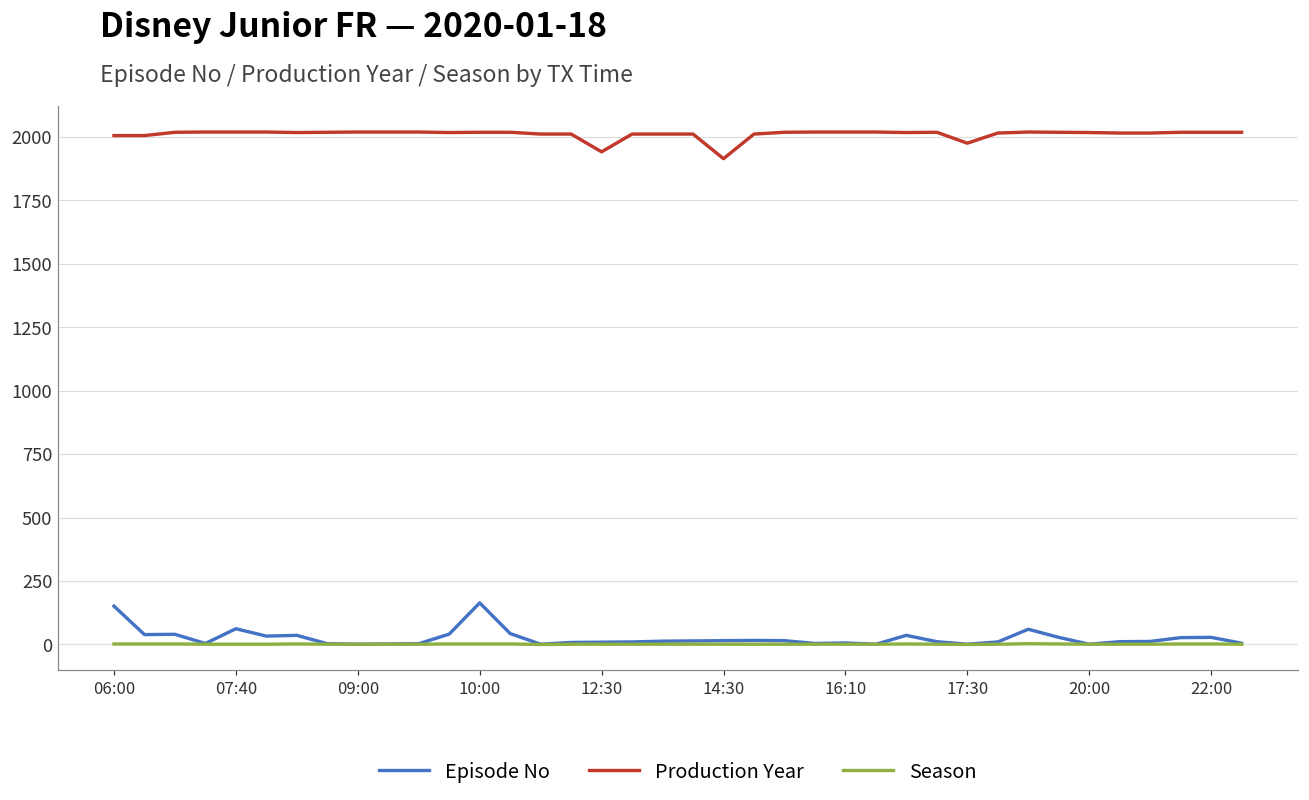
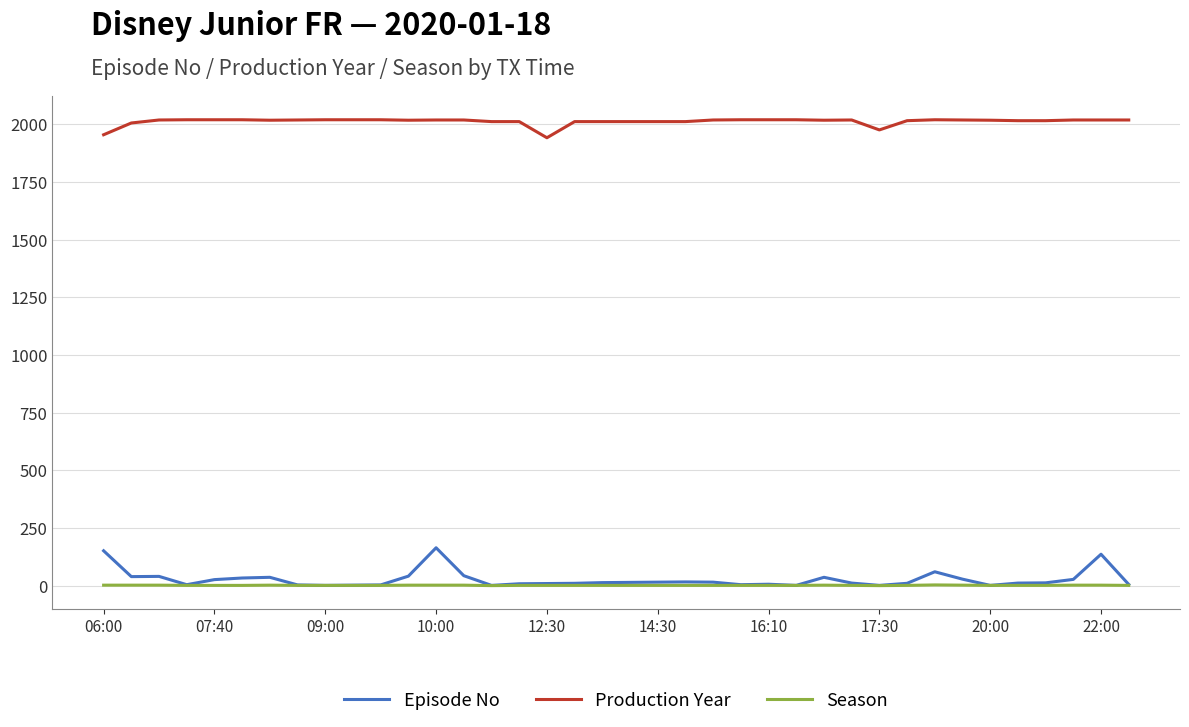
Production Year, 06:00: 2010 -> 1950
Episode No, 07:40: 60 -> 30
Production Year, 14:30: 1910 -> 2010
Episode No, 22:00: 30 -> 140
